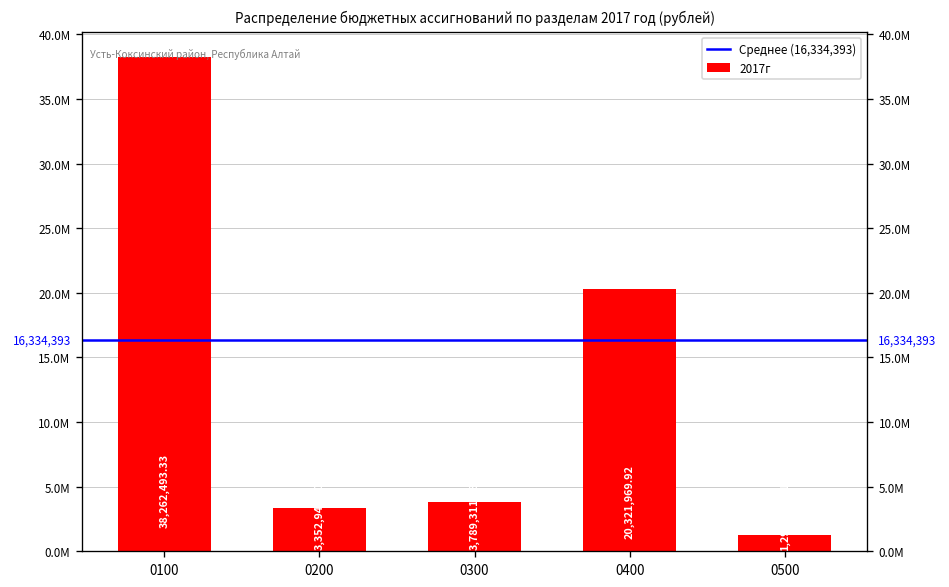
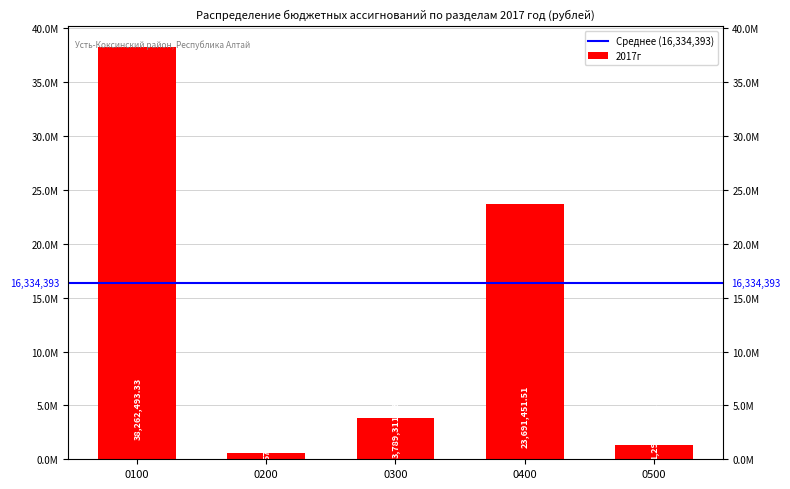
0200: 3400000 -> 600000
0400: 20,321,969.92 -> 23,691,451.51
